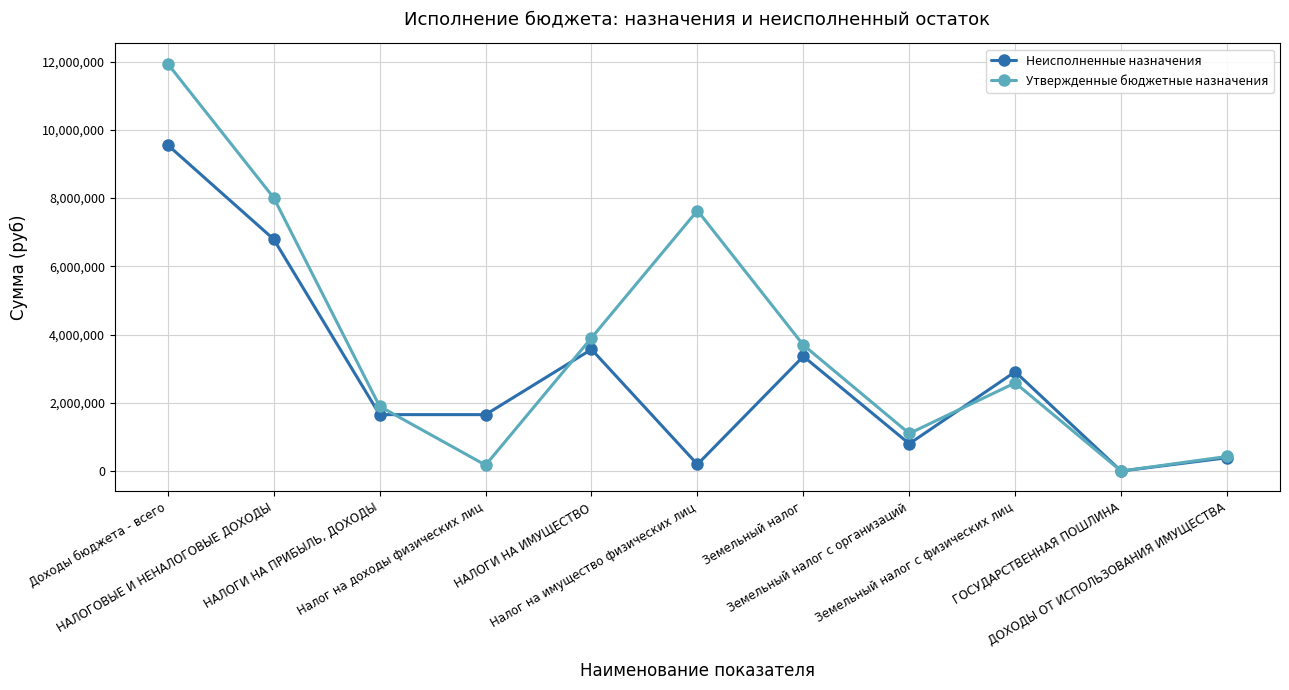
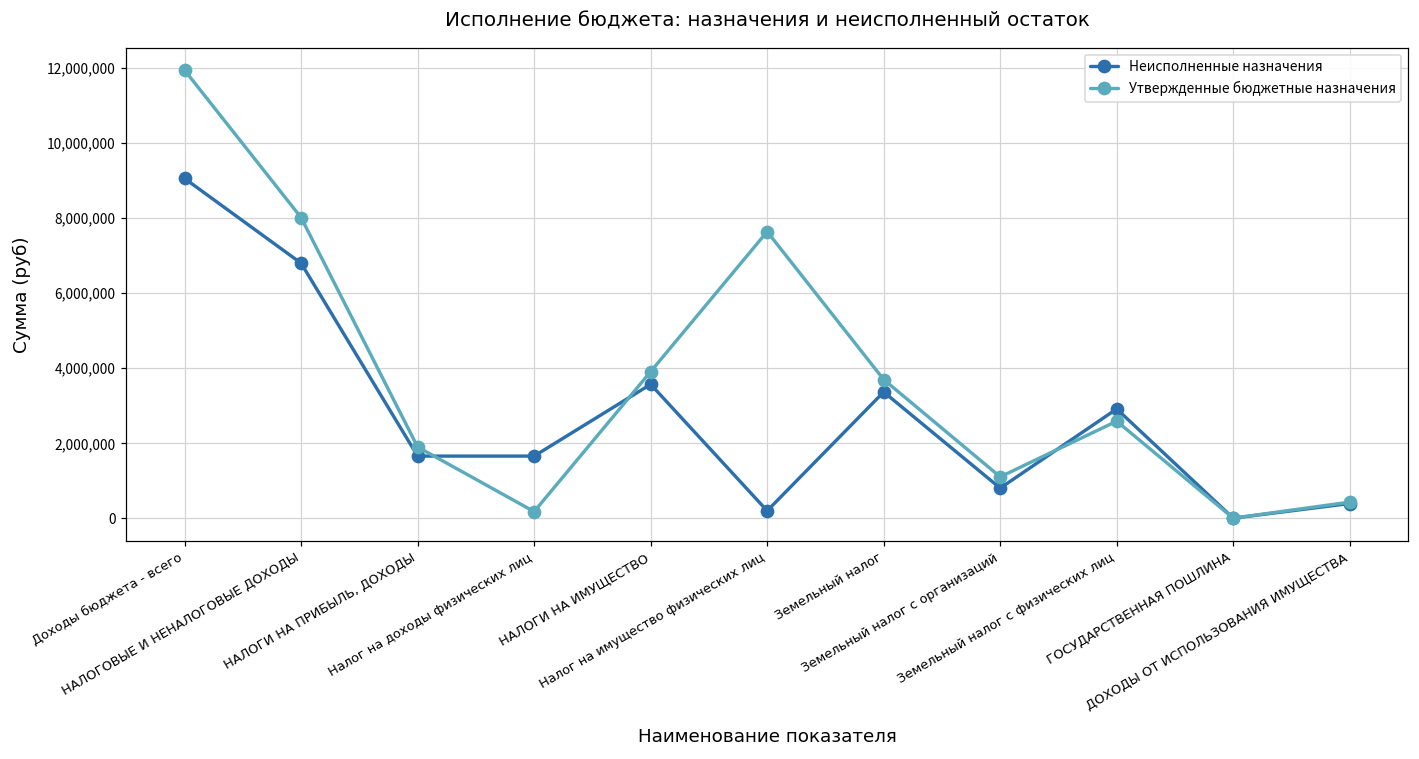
Неисполненные назначения, Доходы бюджета - всего: 9,600,000 -> 9,100,000
